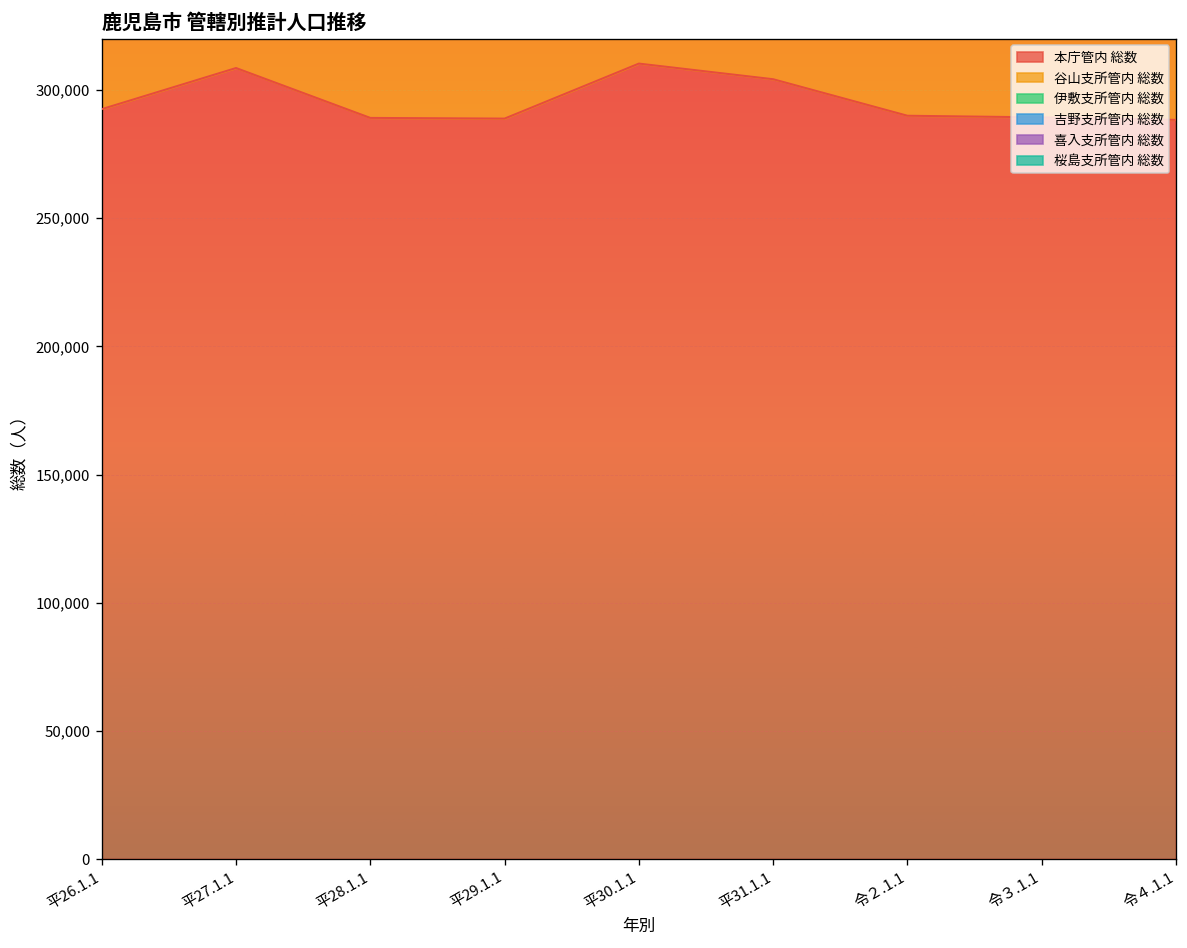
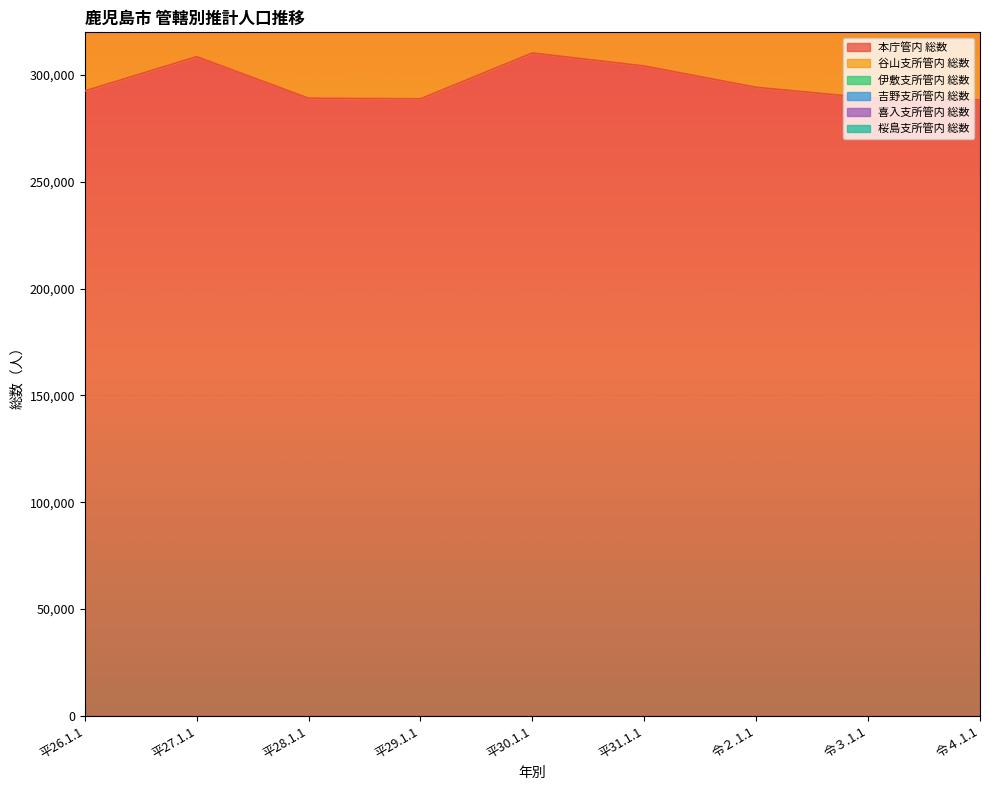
本庁管内 総数, 令２.1.1: 290,000 -> 294,000
